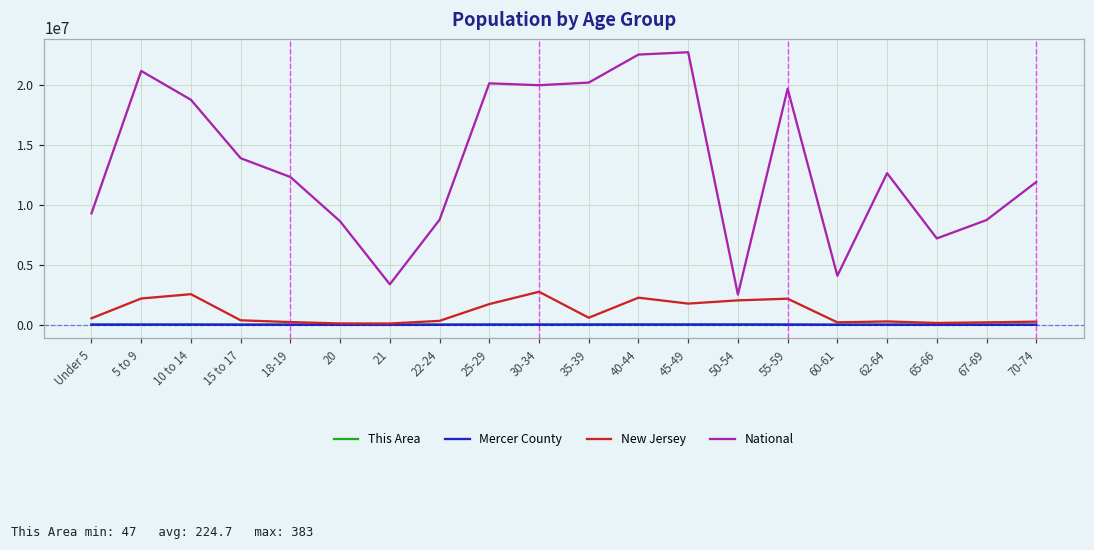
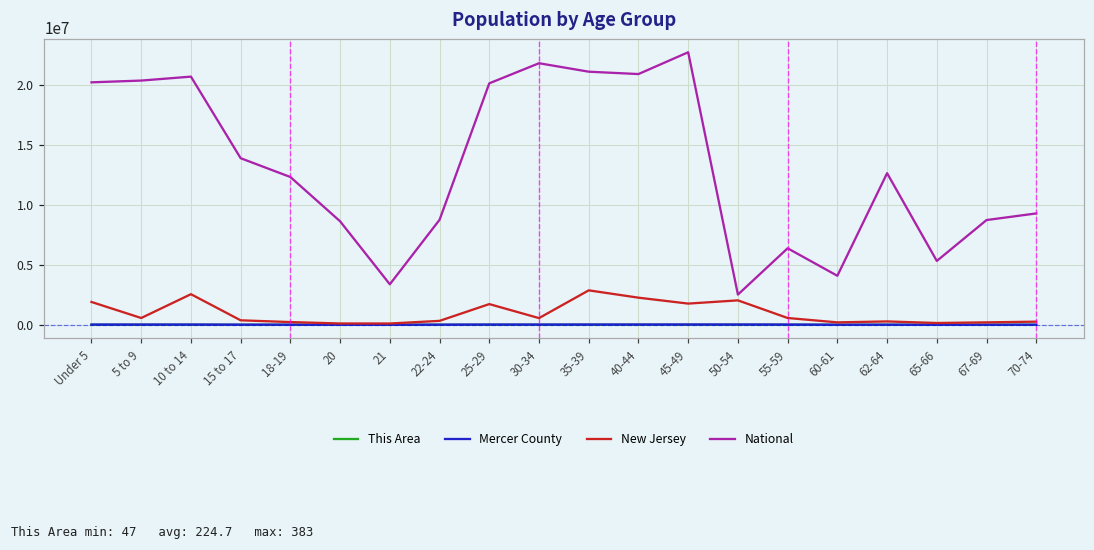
New Jersey, Under 5: 500000 -> 1900000
National, Under 5: 9300000 -> 20200000
New Jersey, 5 to 9: 2200000 -> 600000
National, 5 to 9: 21200000 -> 20300000
National, 10 to 14: 18700000 -> 20700000
New Jersey, 30-34: 2800000 -> 600000
National, 30-34: 20000000 -> 21800000
New Jersey, 35-39: 600000 -> 2900000
National, 35-39: 20200000 -> 21100000
National, 40-44: 22500000 -> 20900000
New Jersey, 55-59: 2200000 -> 600000
National, 55-59: 19700000 -> 6400000
National, 65-66: 7200000 -> 5300000
National, 70-74: 11900000 -> 9300000
